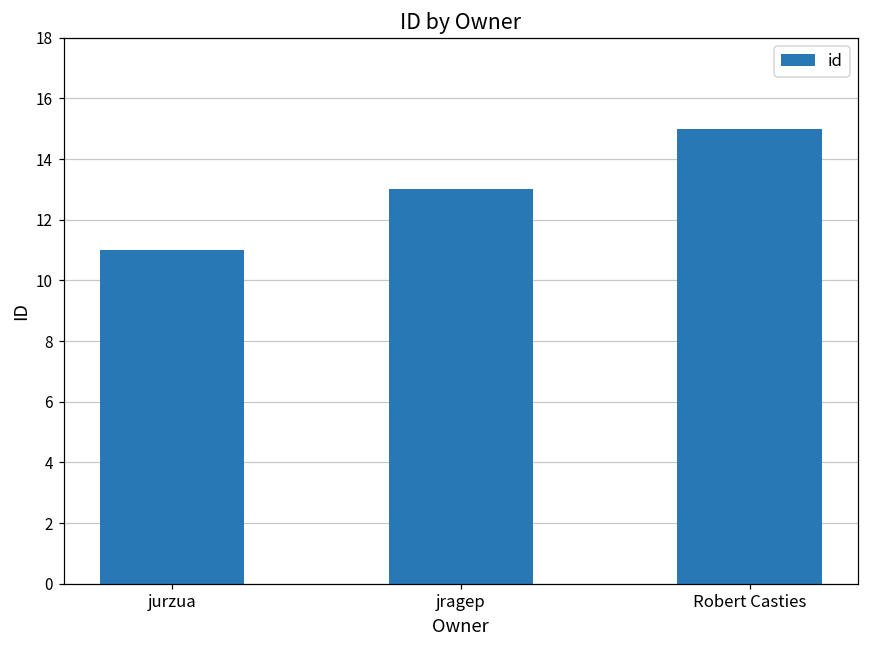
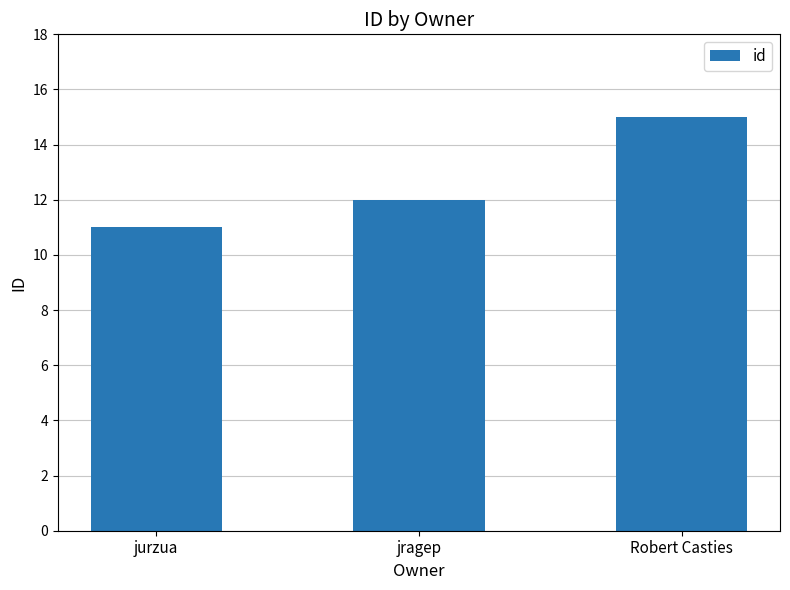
jragep: 13 -> 12
